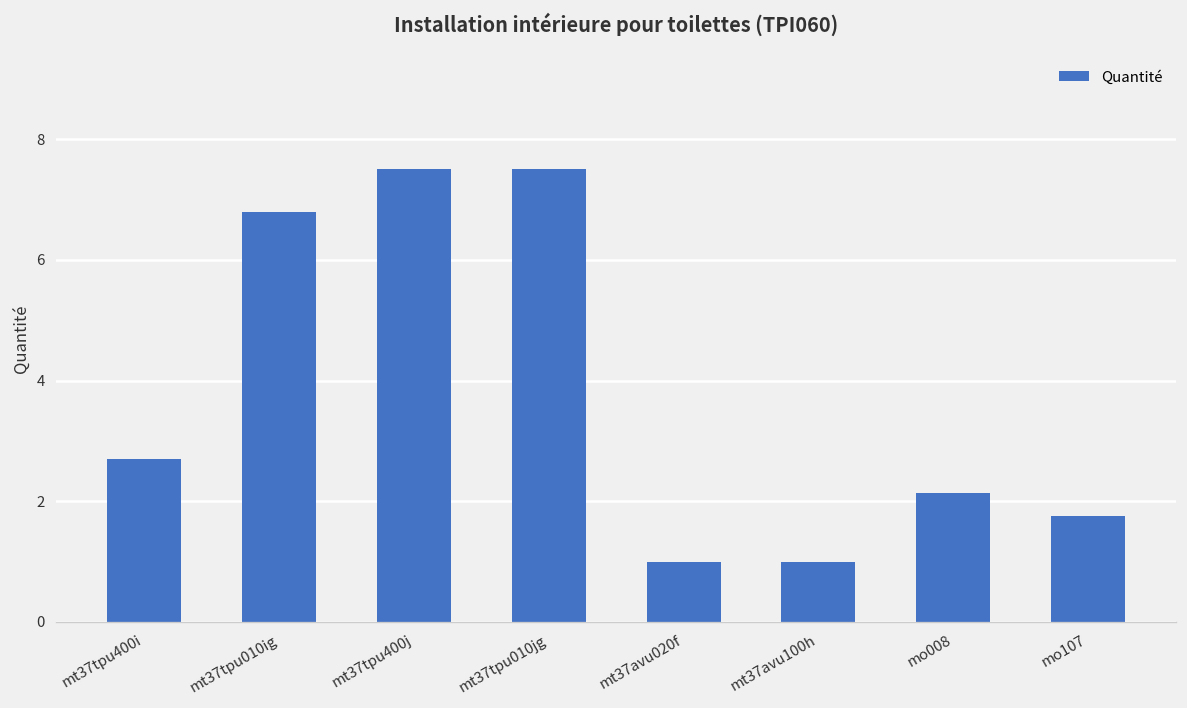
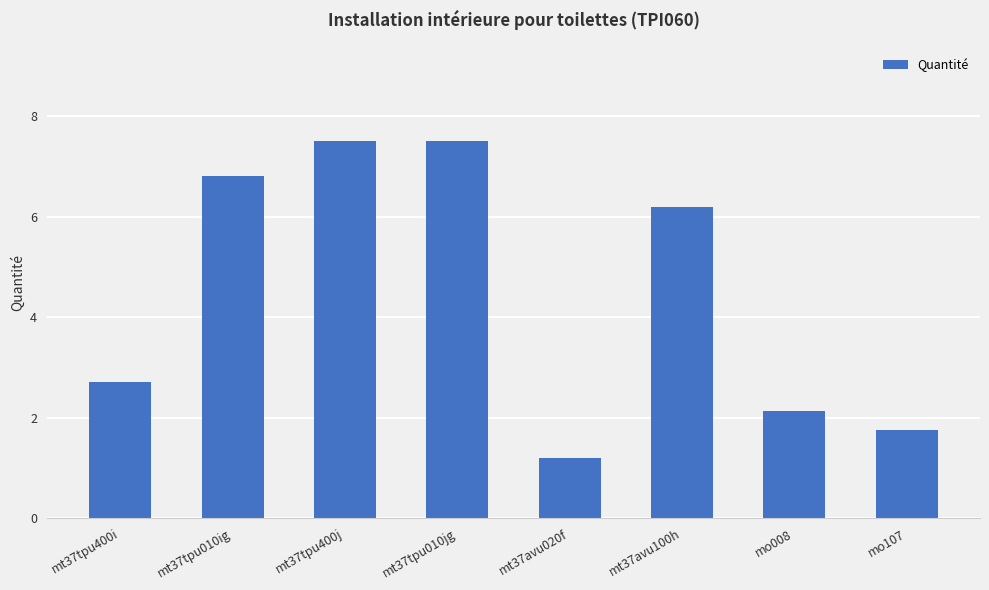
mt37avu020f: 1.0 -> 1.2
mt37avu100h: 1.0 -> 6.2
